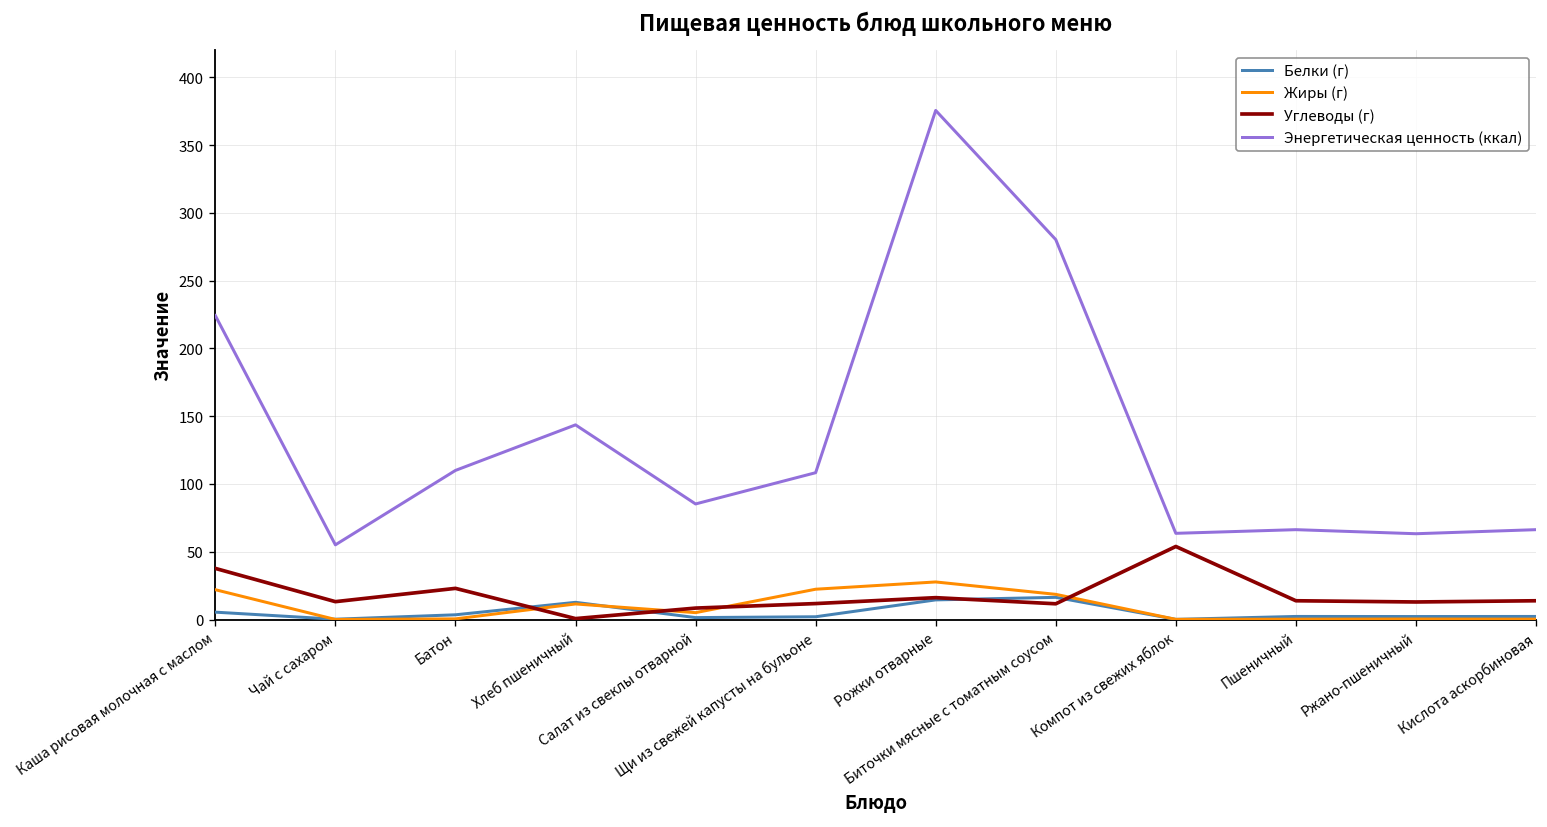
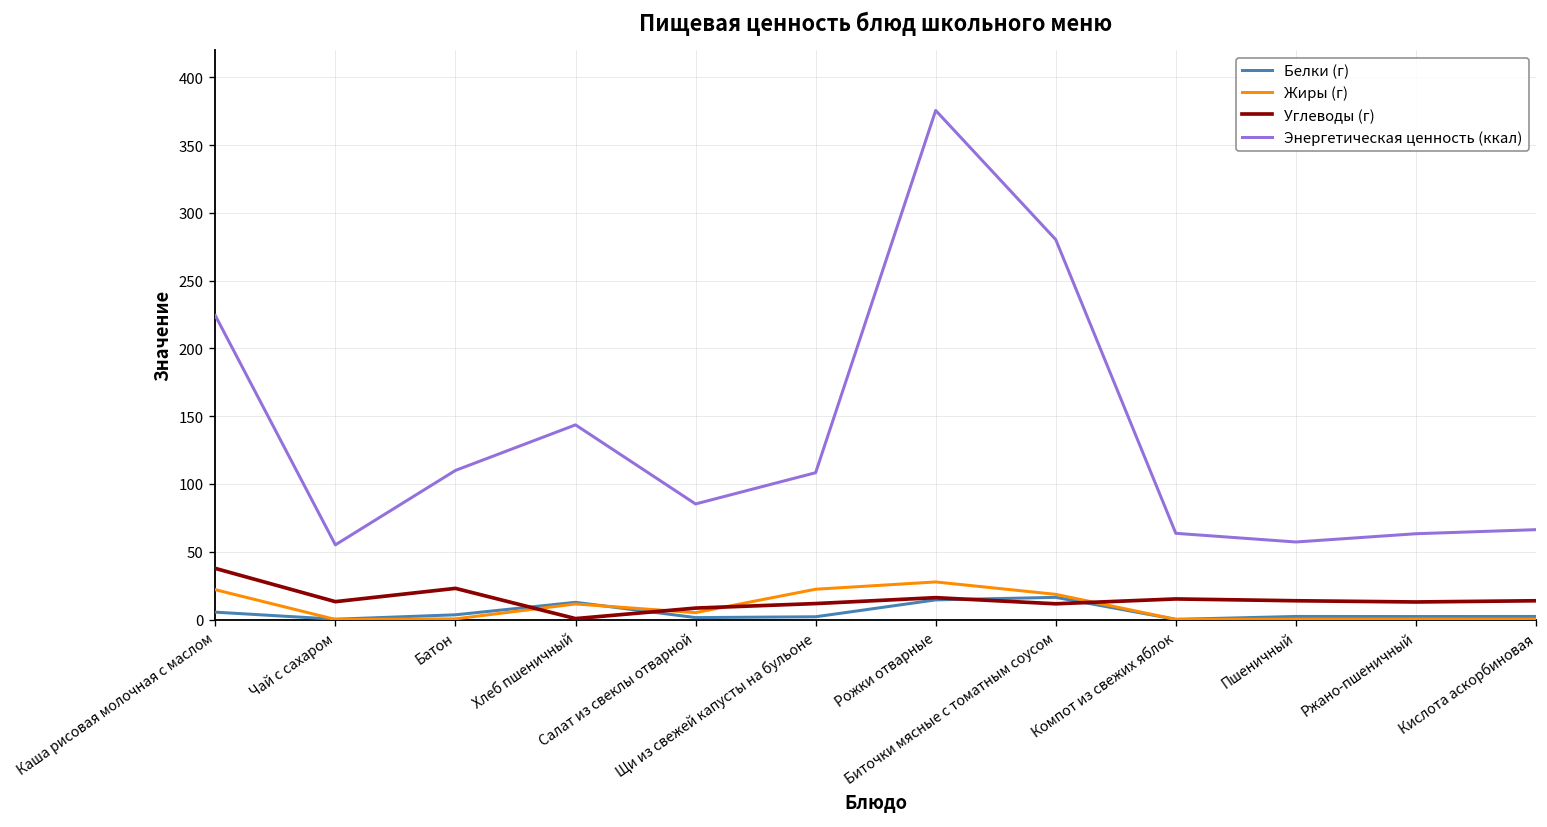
Углеводы (г), Компот из свежих яблок: 54 -> 15
Энергетическая ценность (ккал), Пшеничный: 66 -> 57
